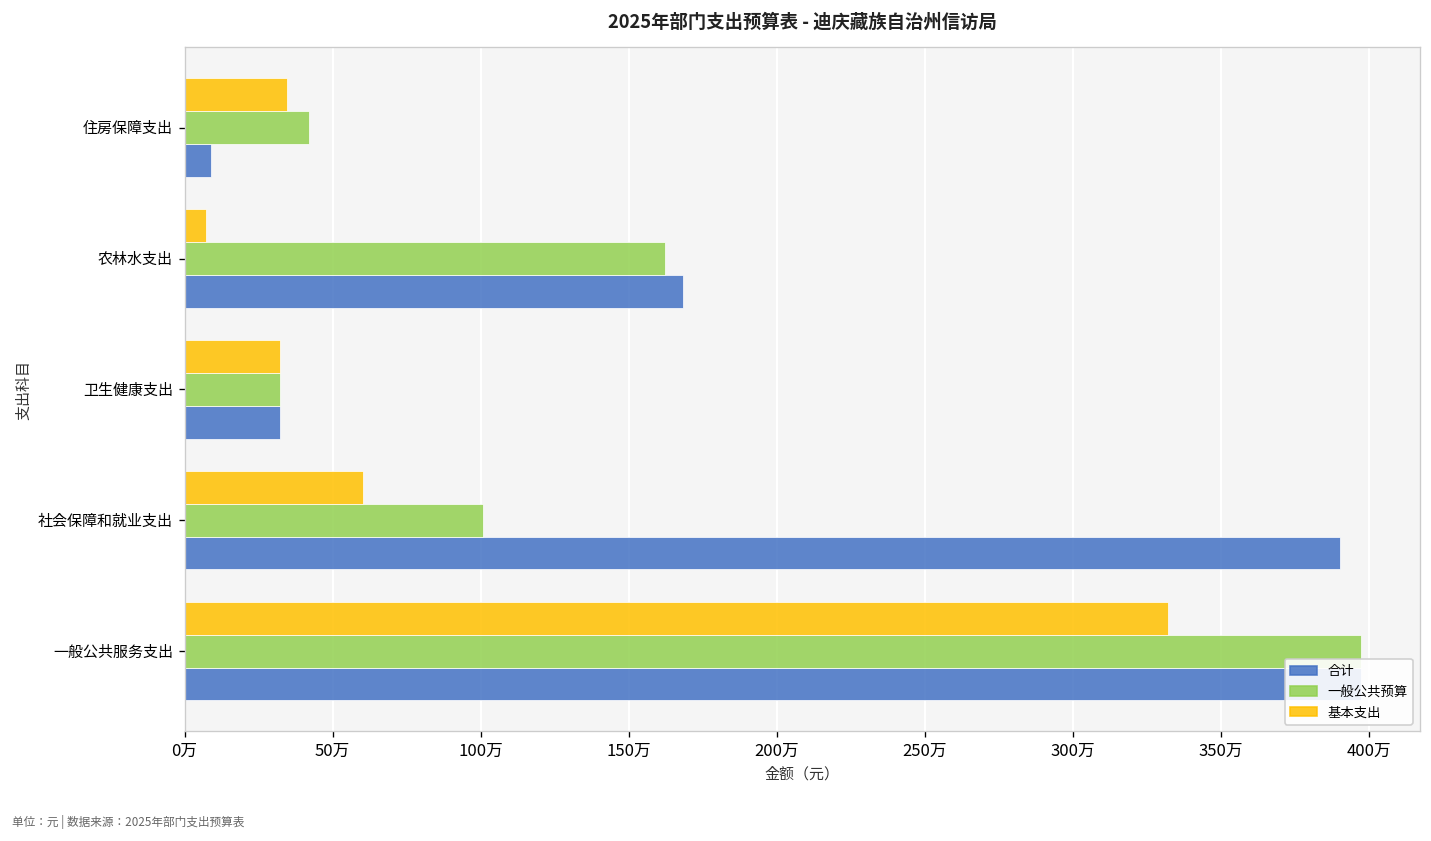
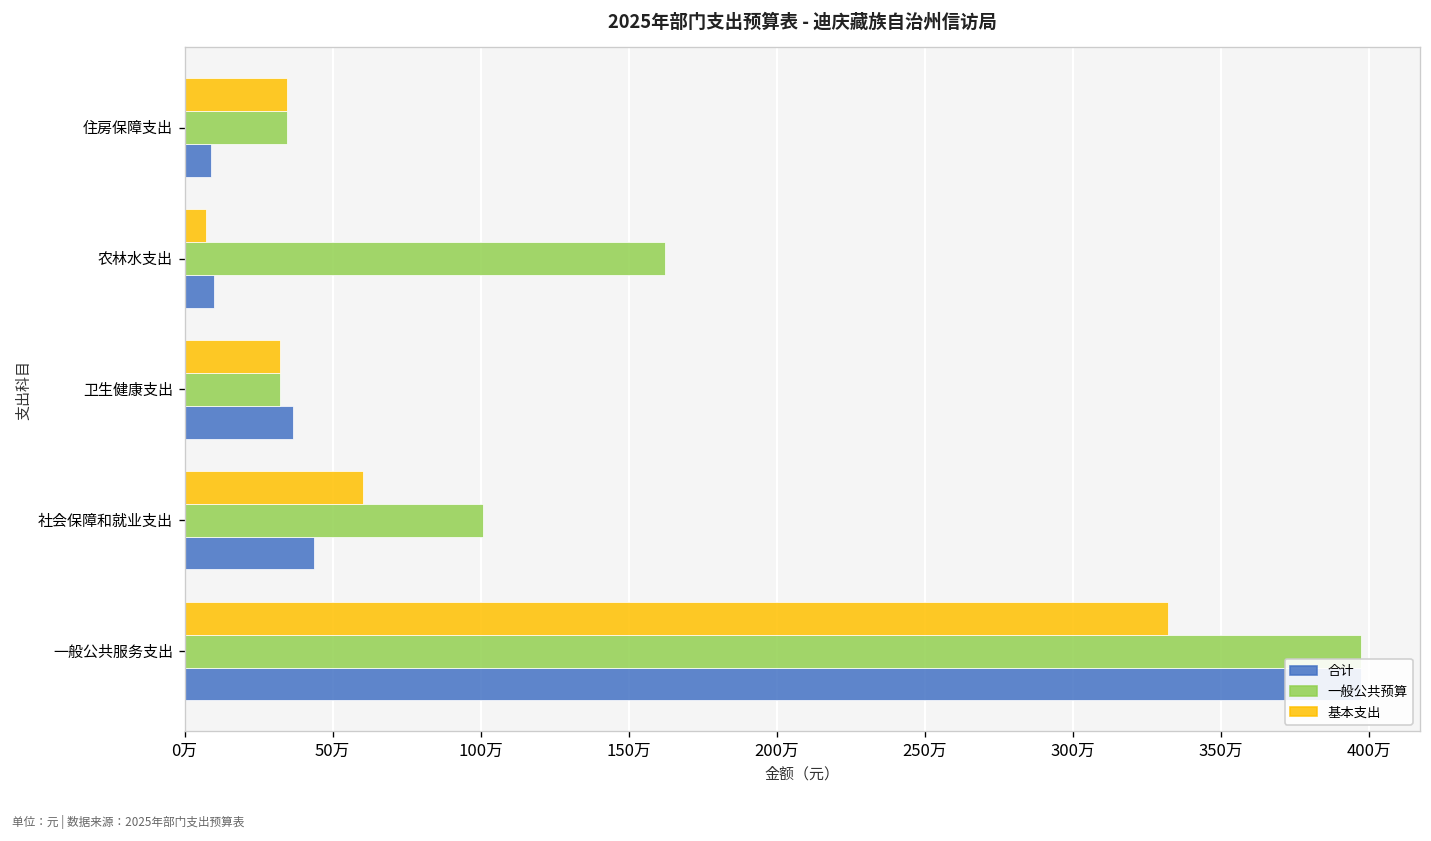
一般公共预算, 住房保障支出: 42万 -> 35万
合计, 农林水支出: 168万 -> 10万
合计, 卫生健康支出: 32万 -> 36万
合计, 社会保障和就业支出: 390万 -> 44万
